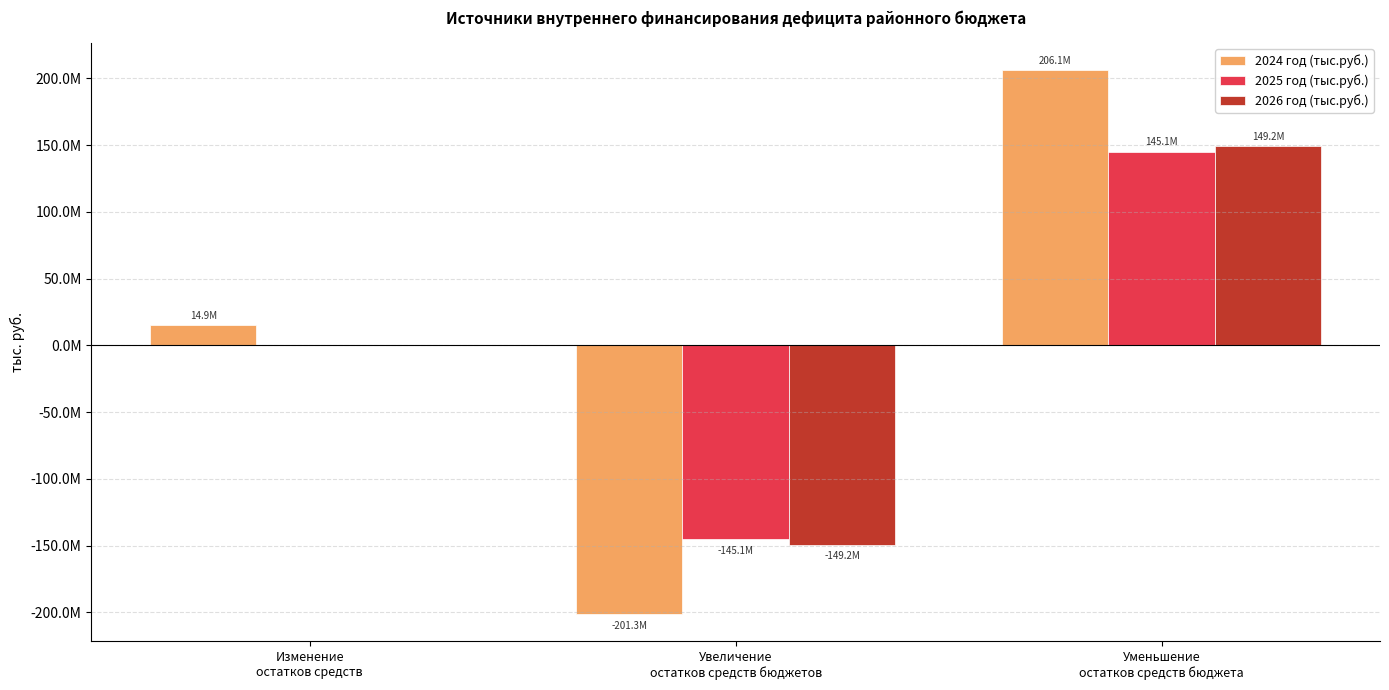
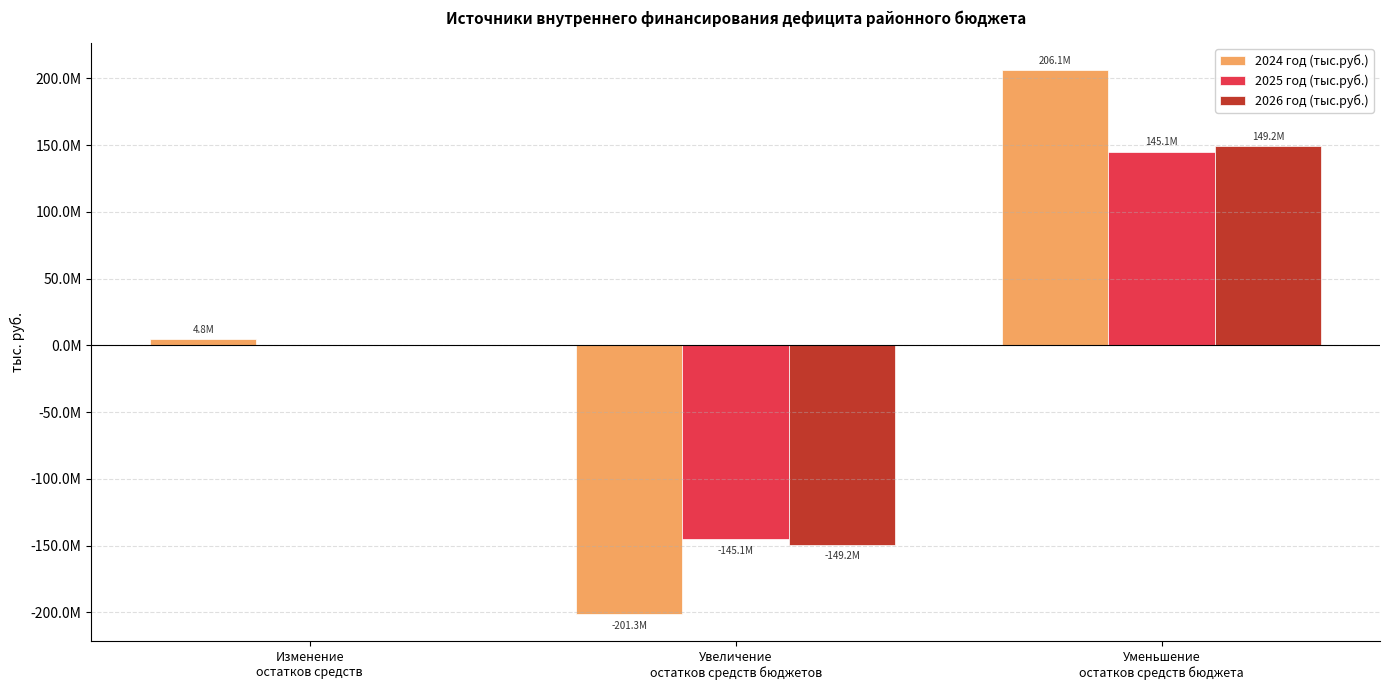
2024 год (тыс.руб.), Изменение остатков средств: 14.9M -> 4.8M
